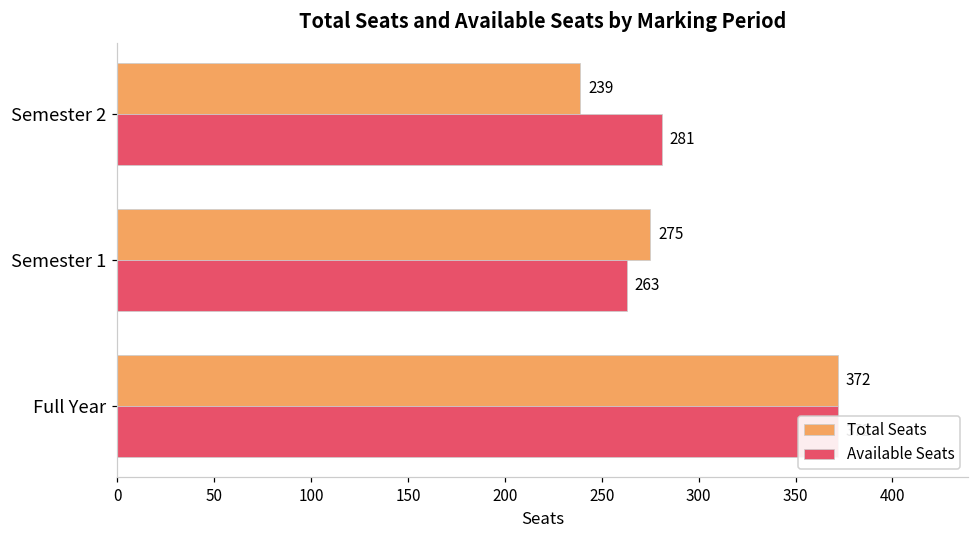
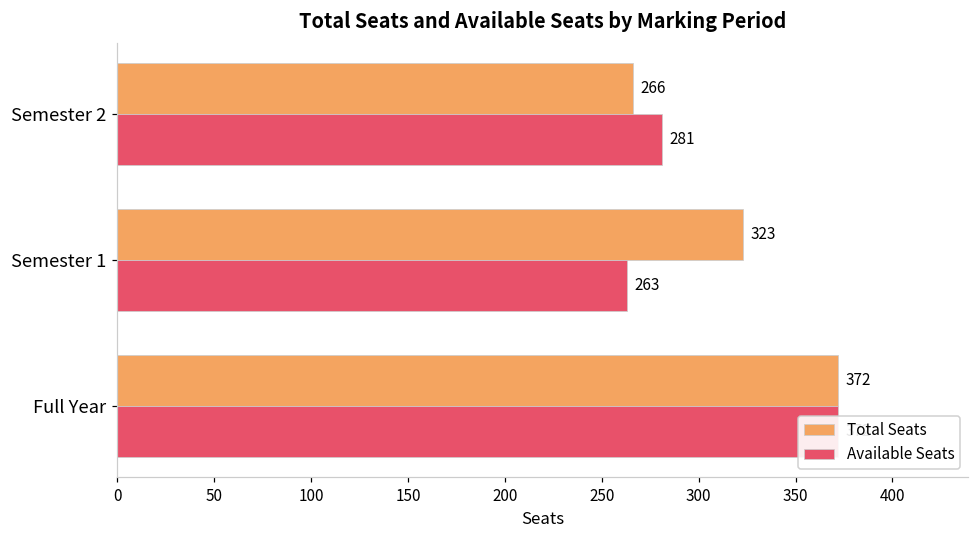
Total Seats, Semester 2: 239 -> 266
Total Seats, Semester 1: 275 -> 323
